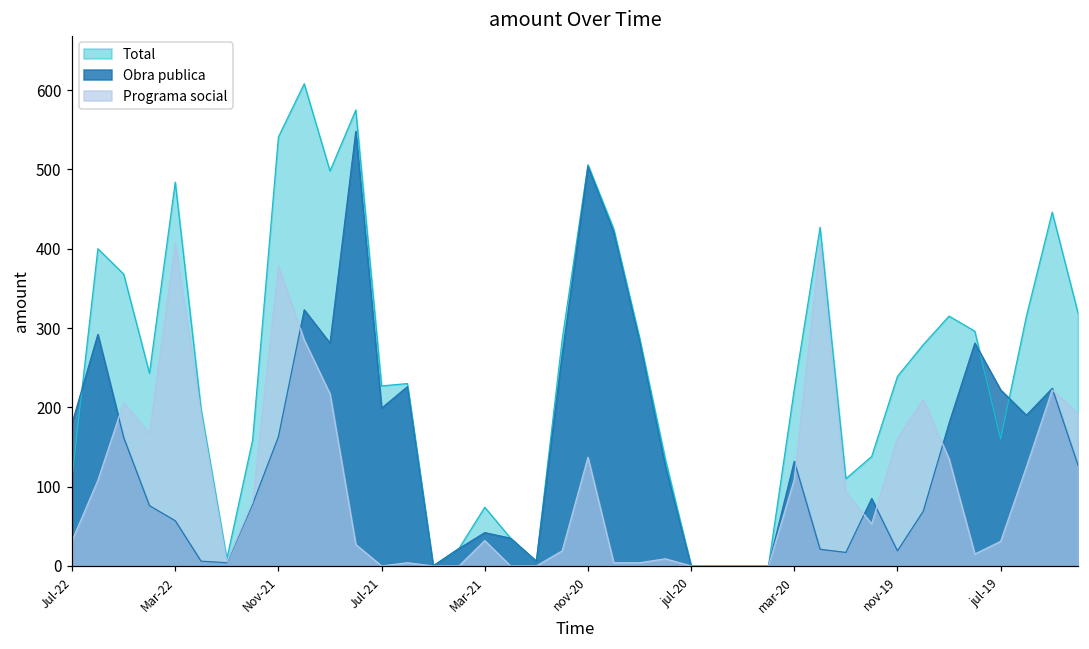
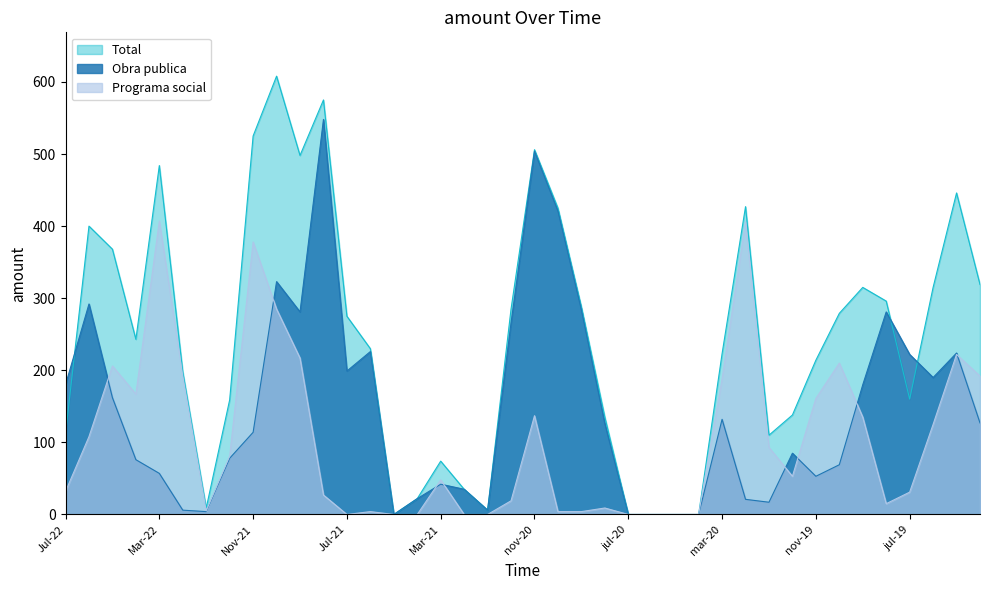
Total, Nov-21: 540 -> 530
Obra publica, Nov-21: 160 -> 110
Total, Jul-21: 230 -> 280
Programa social, Mar-21: 30 -> 50
Programa social, mar-20: 110 -> 190
Total, nov-19: 240 -> 210
Obra publica, nov-19: 20 -> 50
